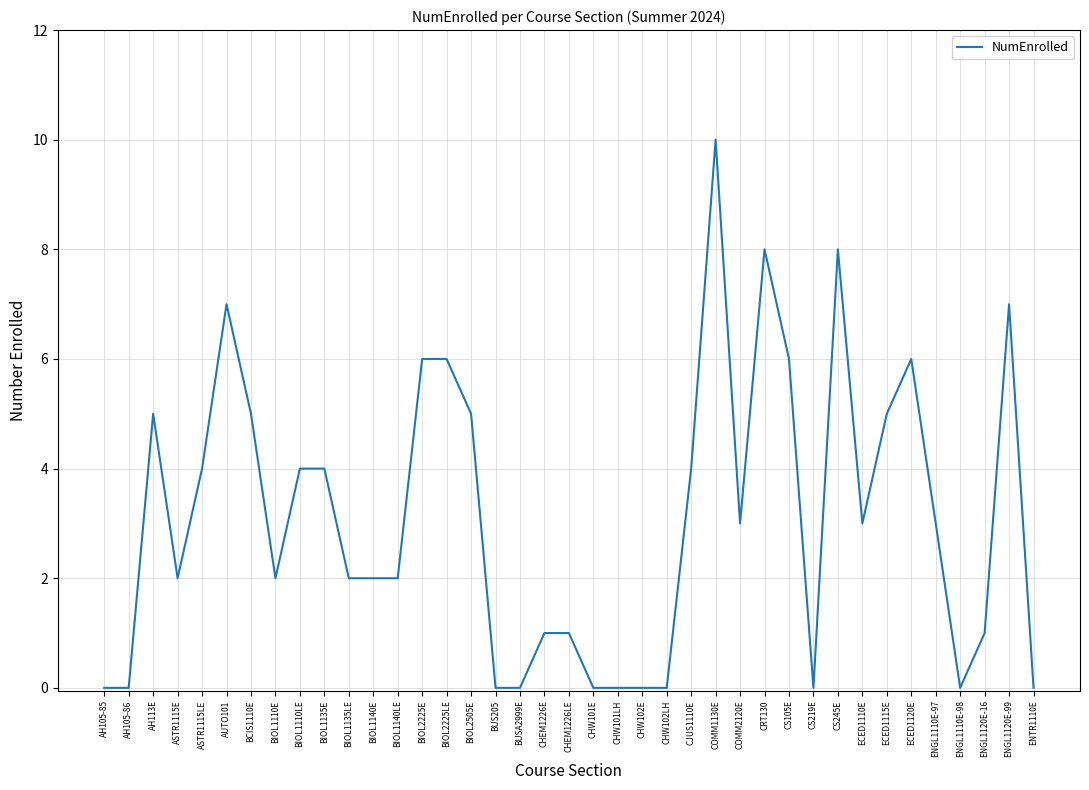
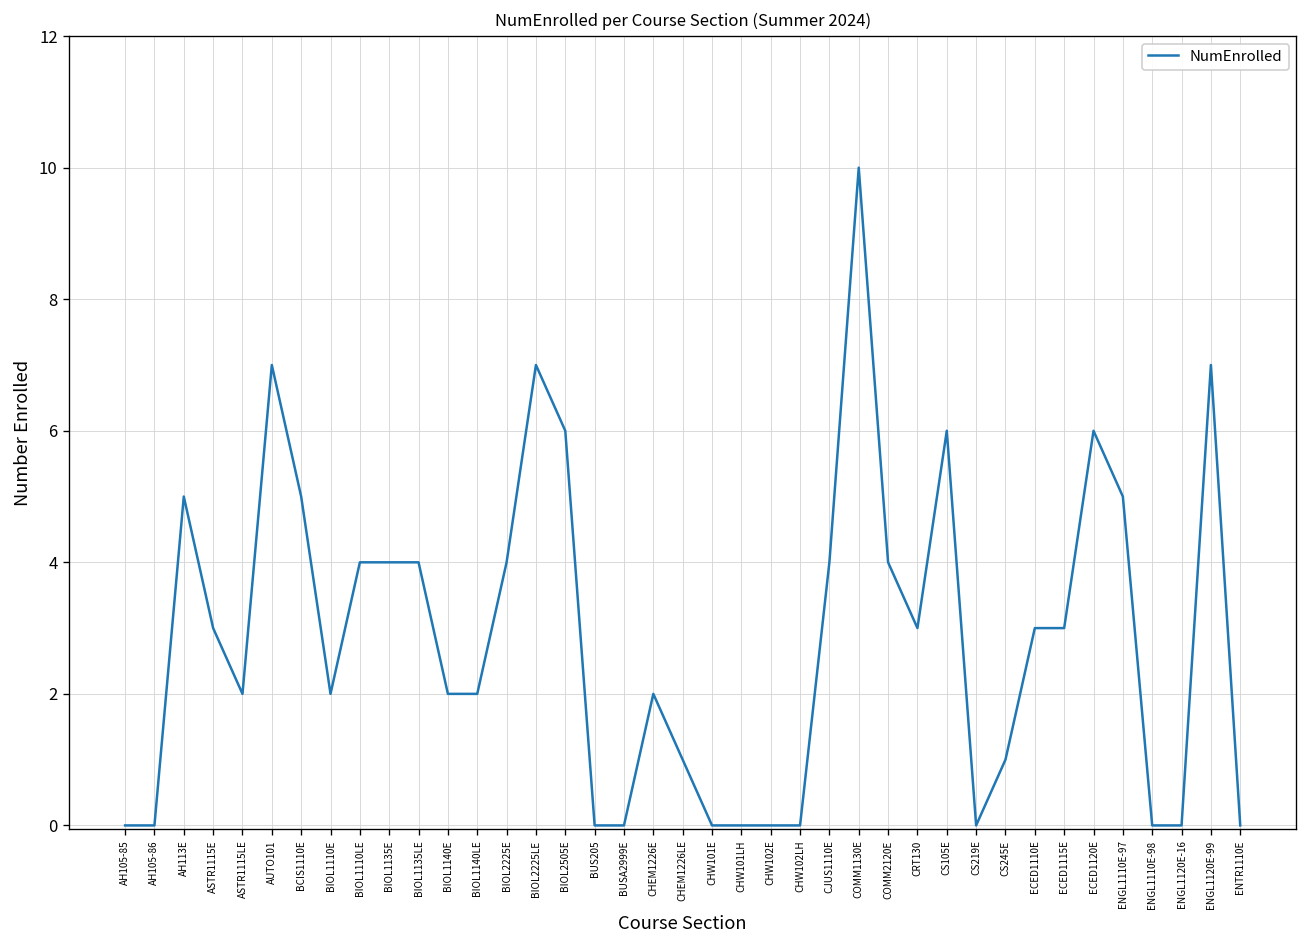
ASTR1115E: 2 -> 3
ASTR1115LE: 4 -> 2
BIOL1135LE: 2 -> 4
BIOL2225E: 6 -> 4
BIOL2225LE: 6 -> 7
BIOL2505E: 5 -> 6
CHEM1226E: 1 -> 2
COMM2120E: 3 -> 4
CRT130: 8 -> 3
CS245E: 8 -> 1
ECED1115E: 5 -> 3
ENGL1110E-97: 3 -> 5
ENGL1120E-16: 1 -> 0
